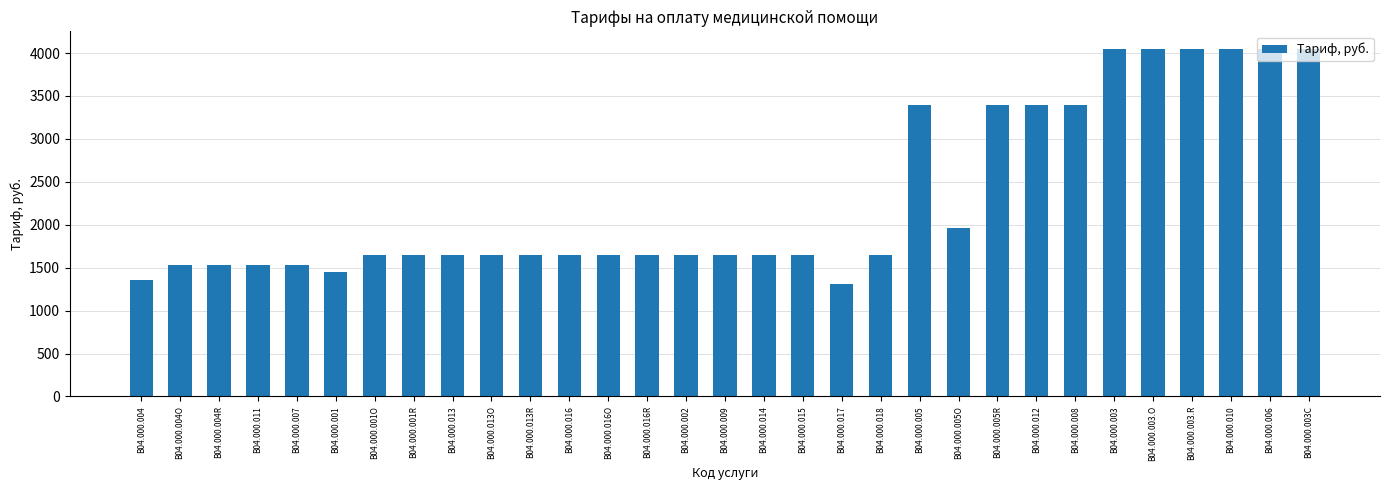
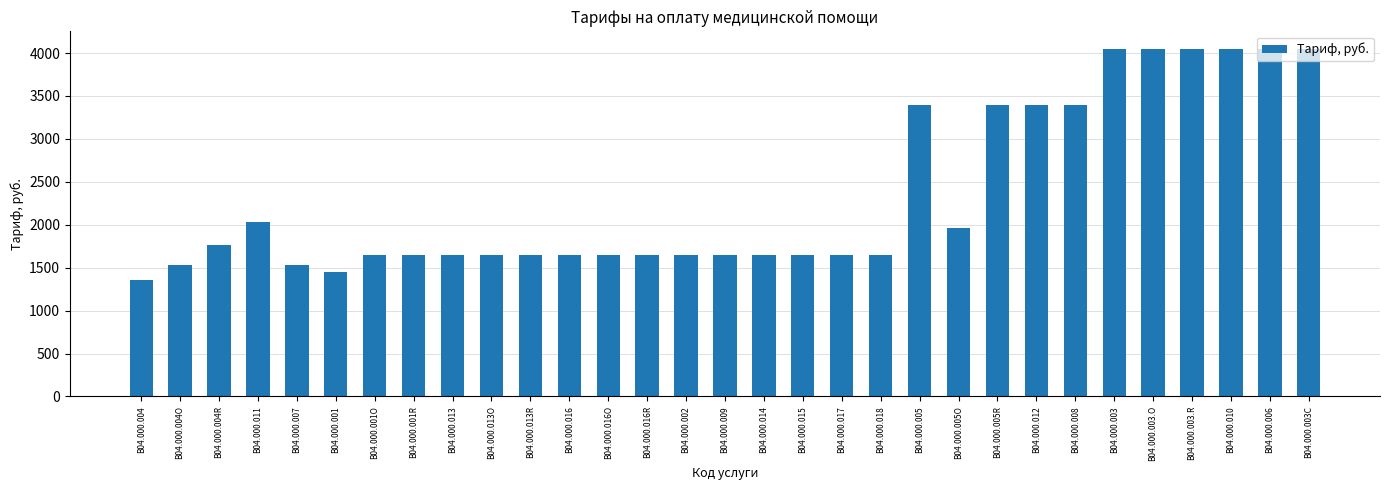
B04.000.004R: 1500 -> 1800
B04.000.011: 1500 -> 2000
B04.000.017: 1300 -> 1600
